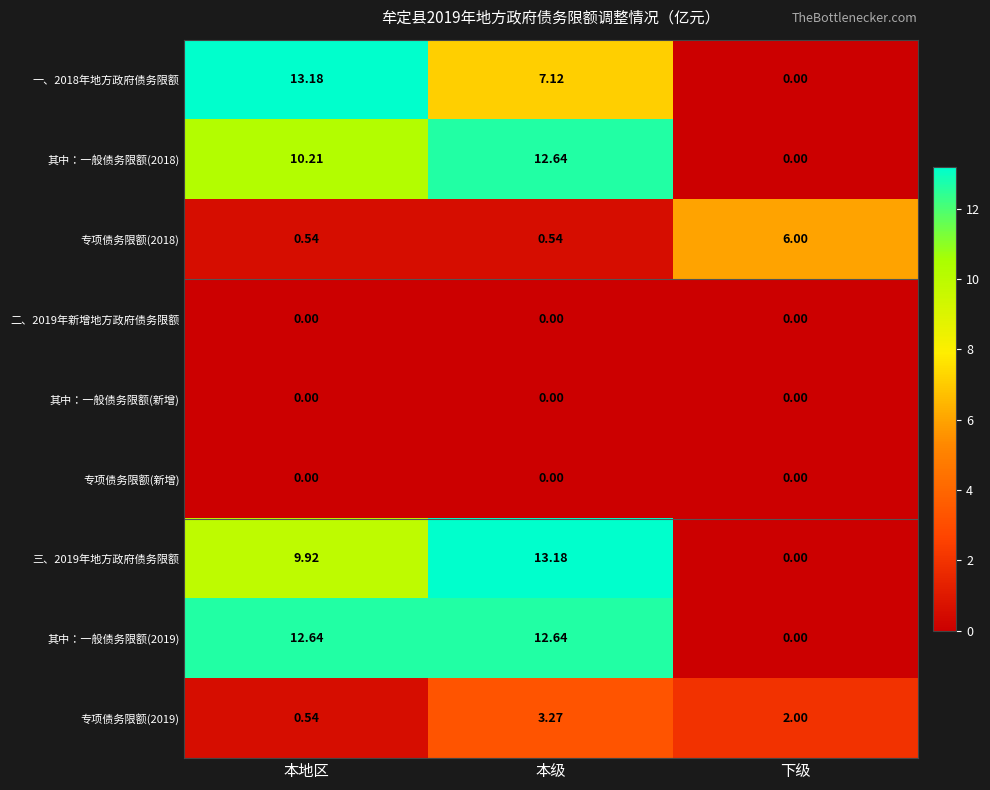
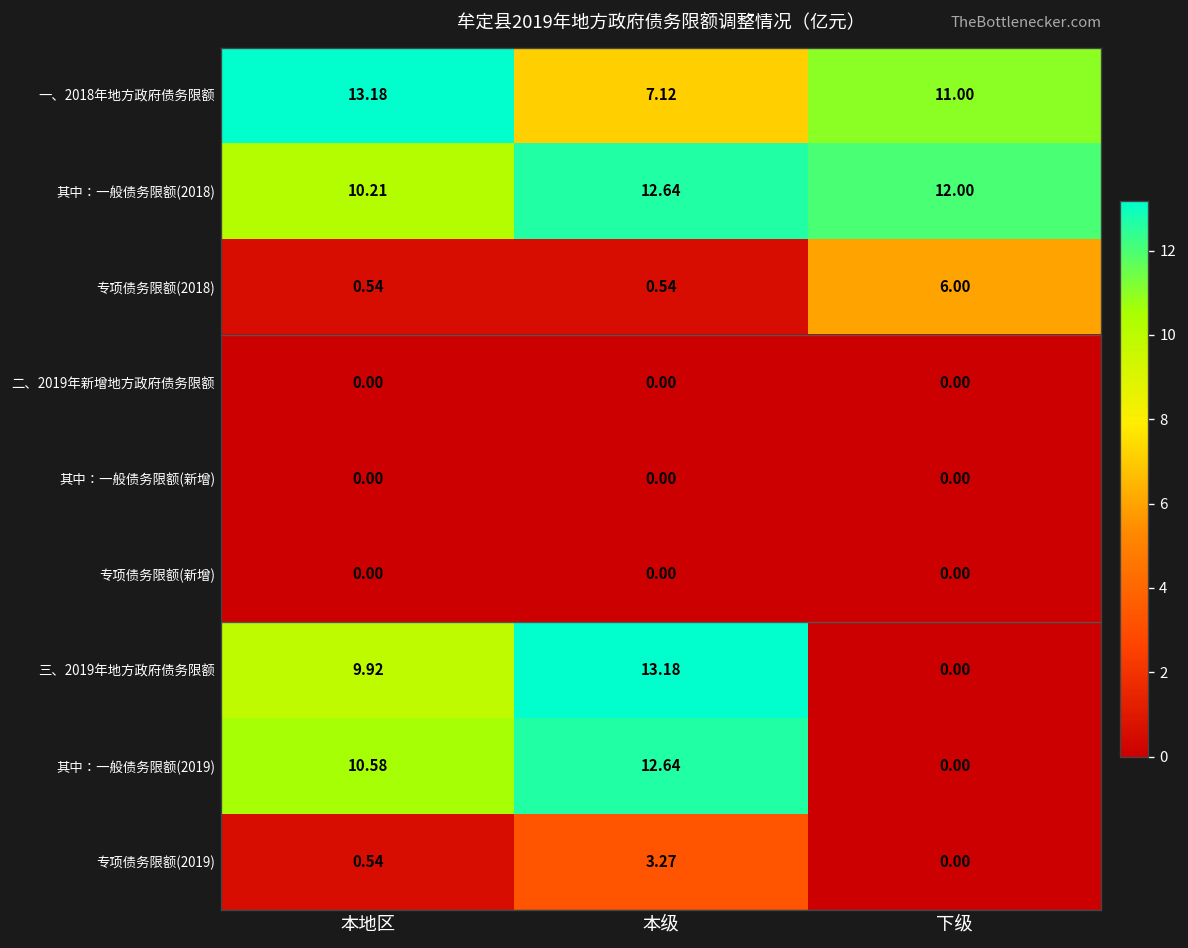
一、2018年地方政府债务限额, 下级: 0.00 -> 11.00
其中：一般债务限额(2018), 下级: 0.00 -> 12.00
其中：一般债务限额(2019), 本地区: 12.64 -> 10.58
专项债务限额(2019), 下级: 2.00 -> 0.00
